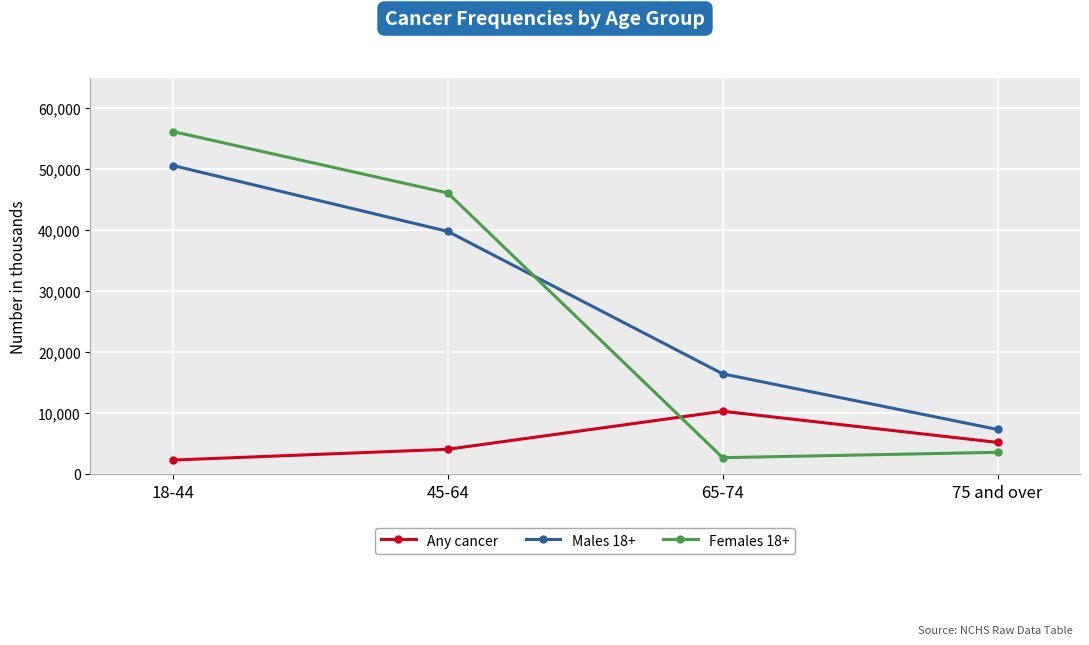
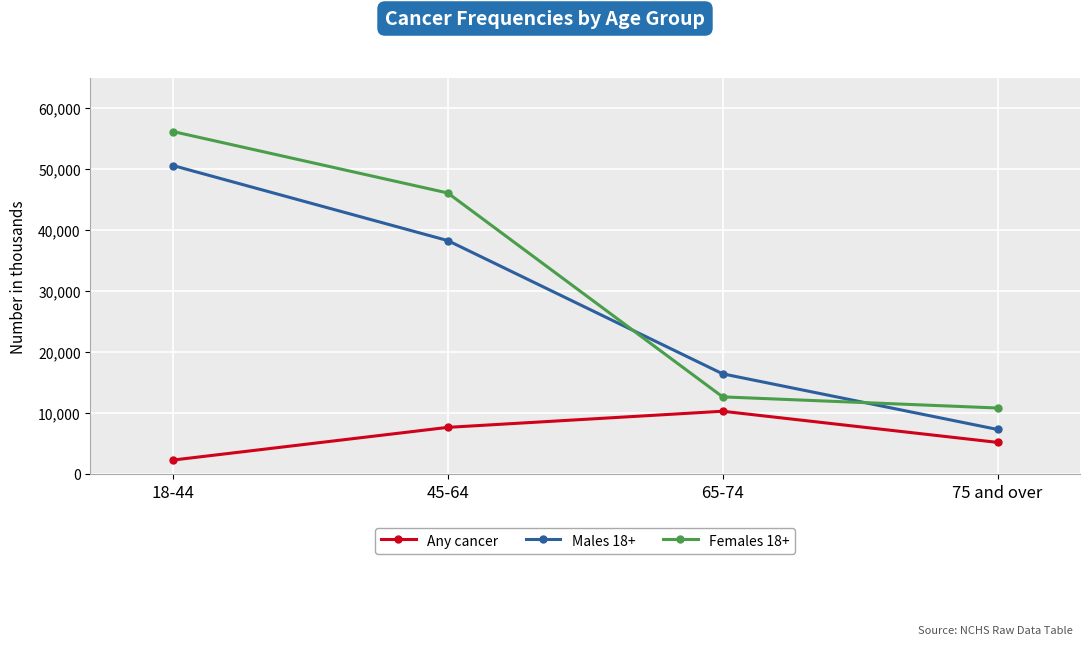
Any cancer, 45-64: 4,000 -> 8,000
Males 18+, 45-64: 40,000 -> 38,000
Females 18+, 65-74: 3,000 -> 13,000
Females 18+, 75 and over: 4,000 -> 11,000
